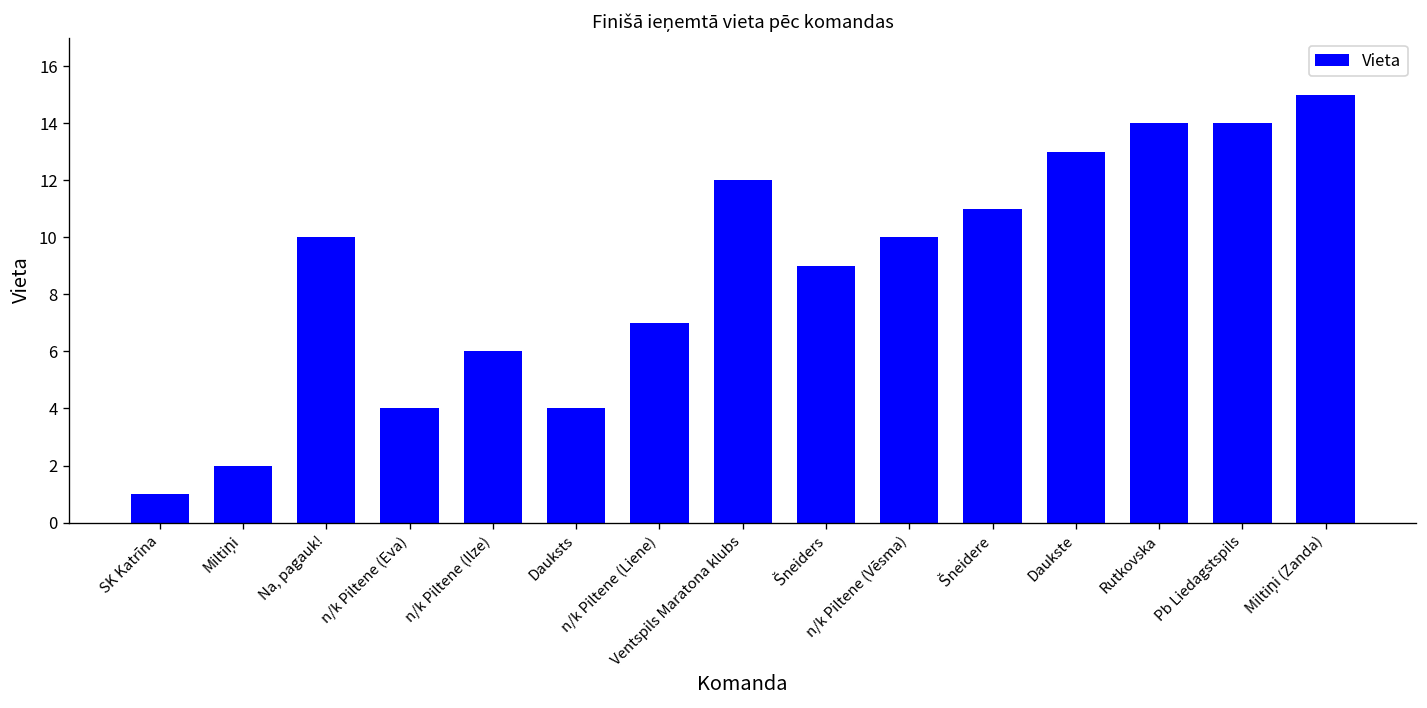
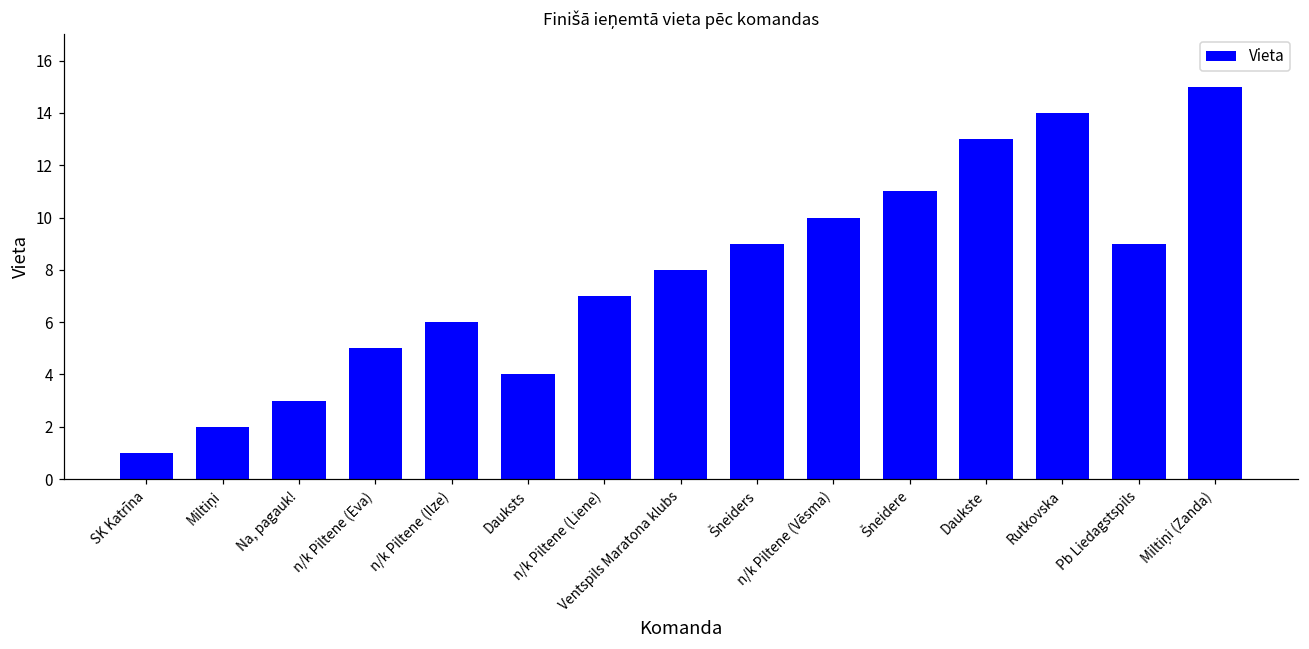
Na, pagauk!: 10 -> 3
n/k Piltene (Eva): 4 -> 5
Ventspils Maratona klubs: 12 -> 8
Pb Liedagstspils: 14 -> 9
